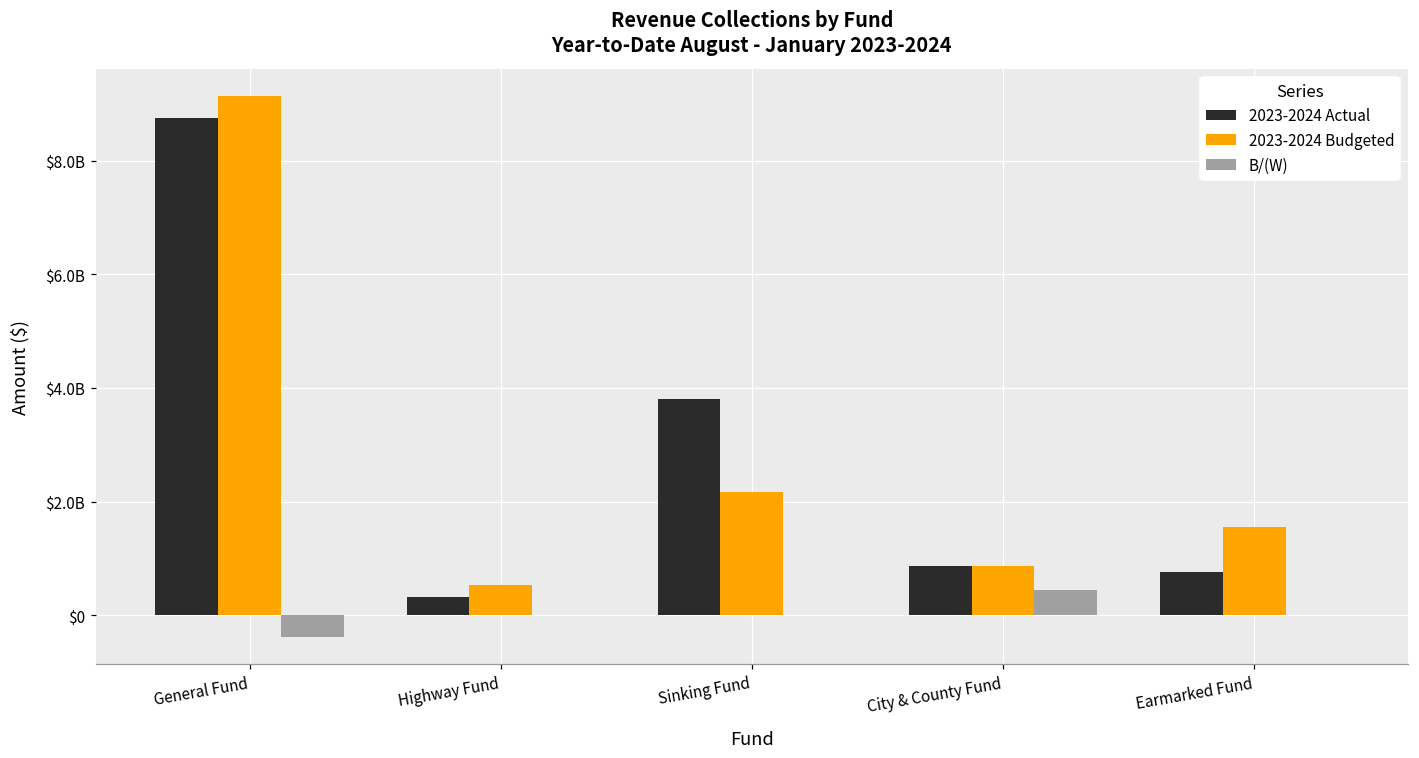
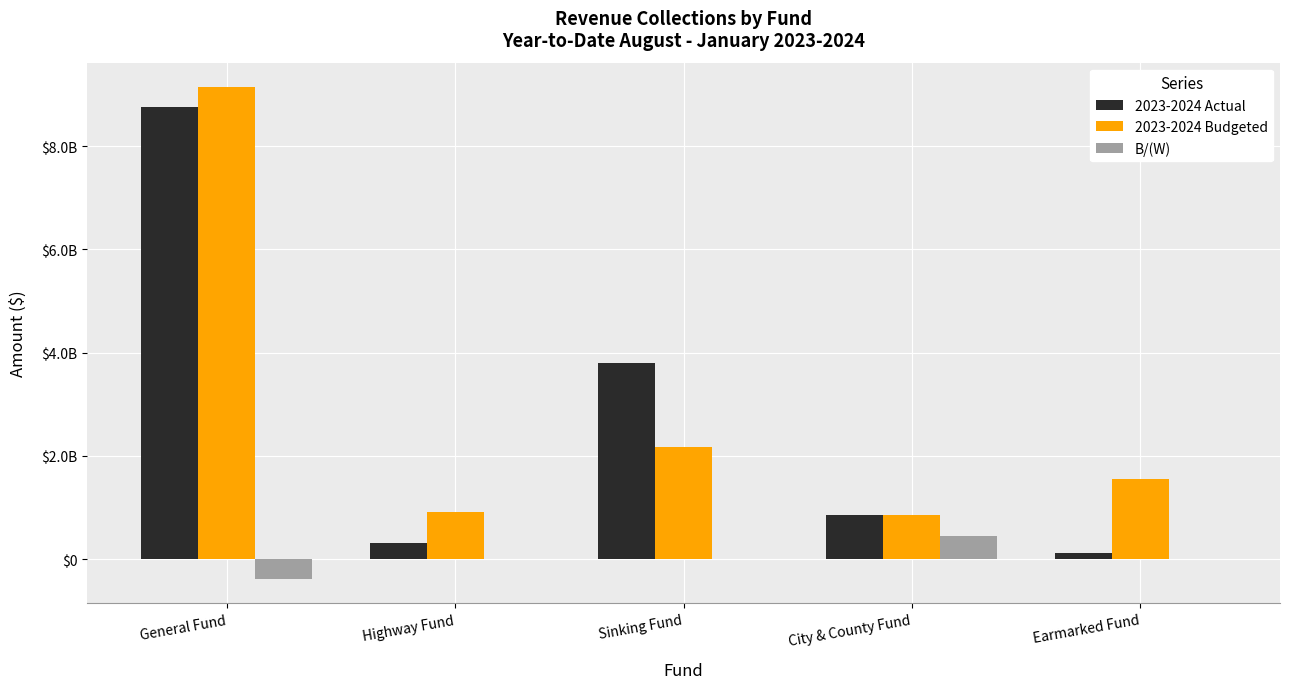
2023-2024 Budgeted, Highway Fund: $500000000 -> $900000000
2023-2024 Actual, Earmarked Fund: $800000000 -> $100000000
